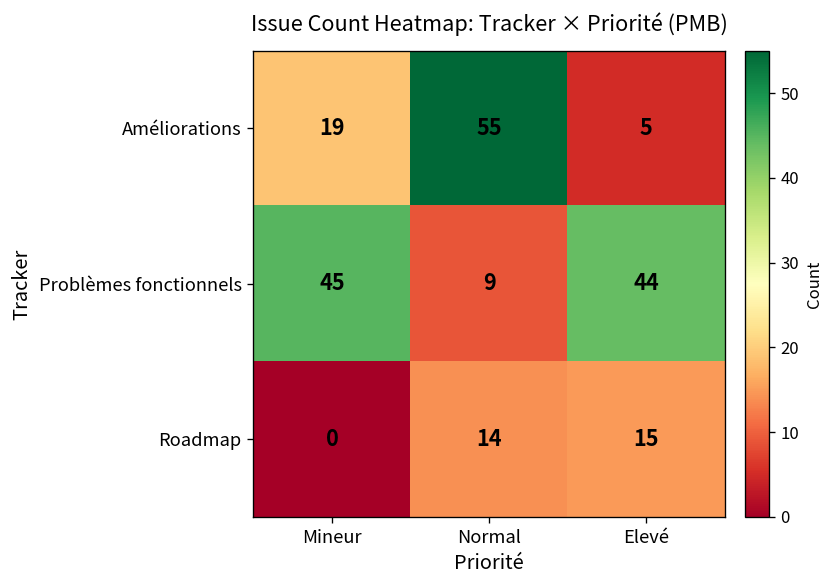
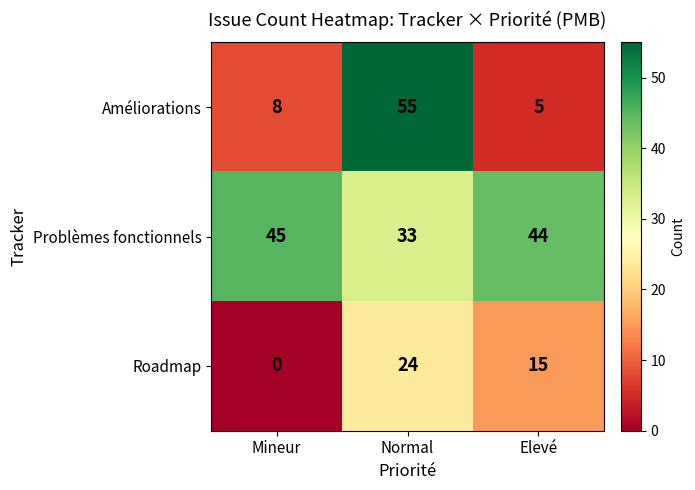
Améliorations, Mineur: 19 -> 8
Problèmes fonctionnels, Normal: 9 -> 33
Roadmap, Normal: 14 -> 24
